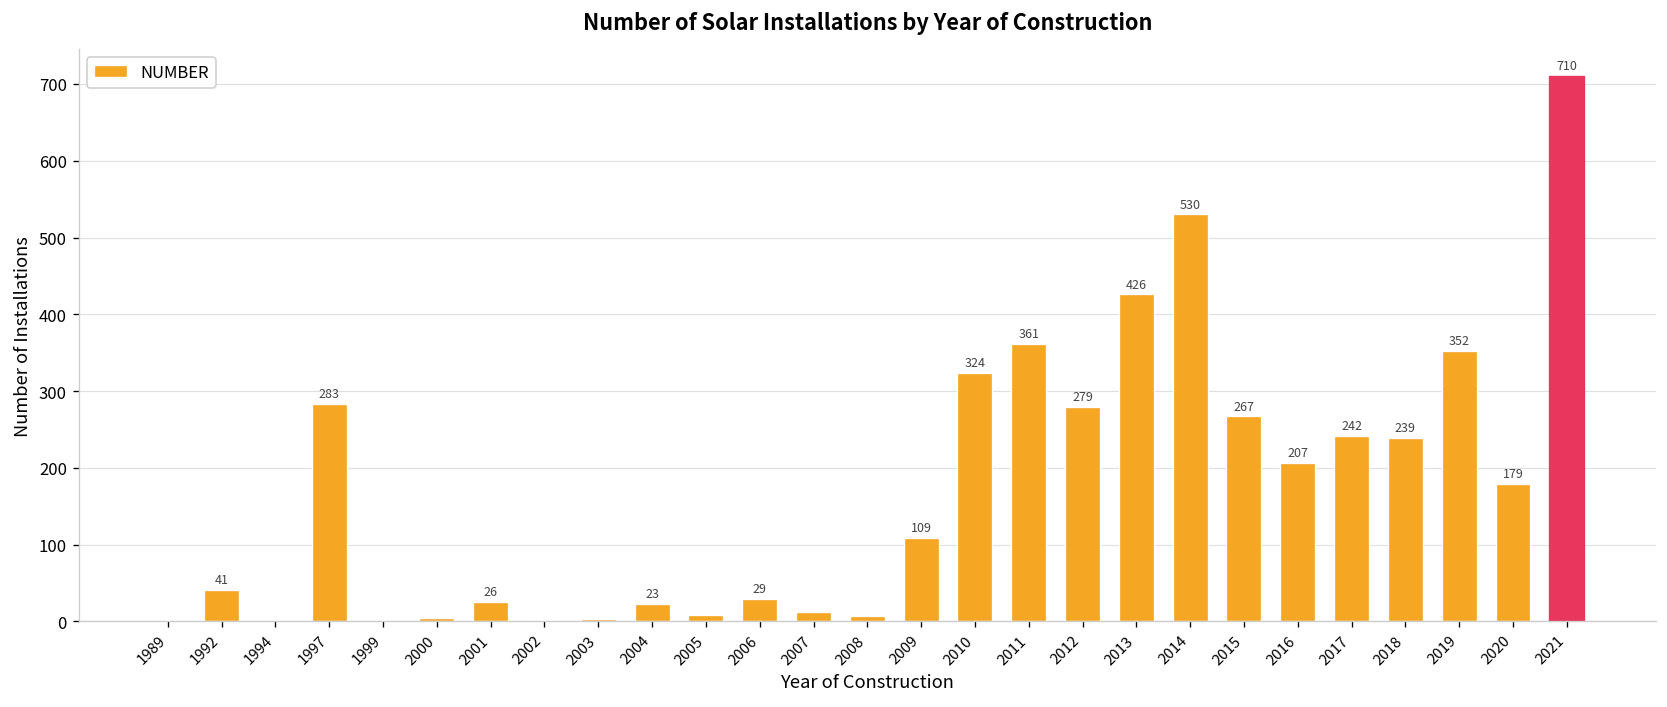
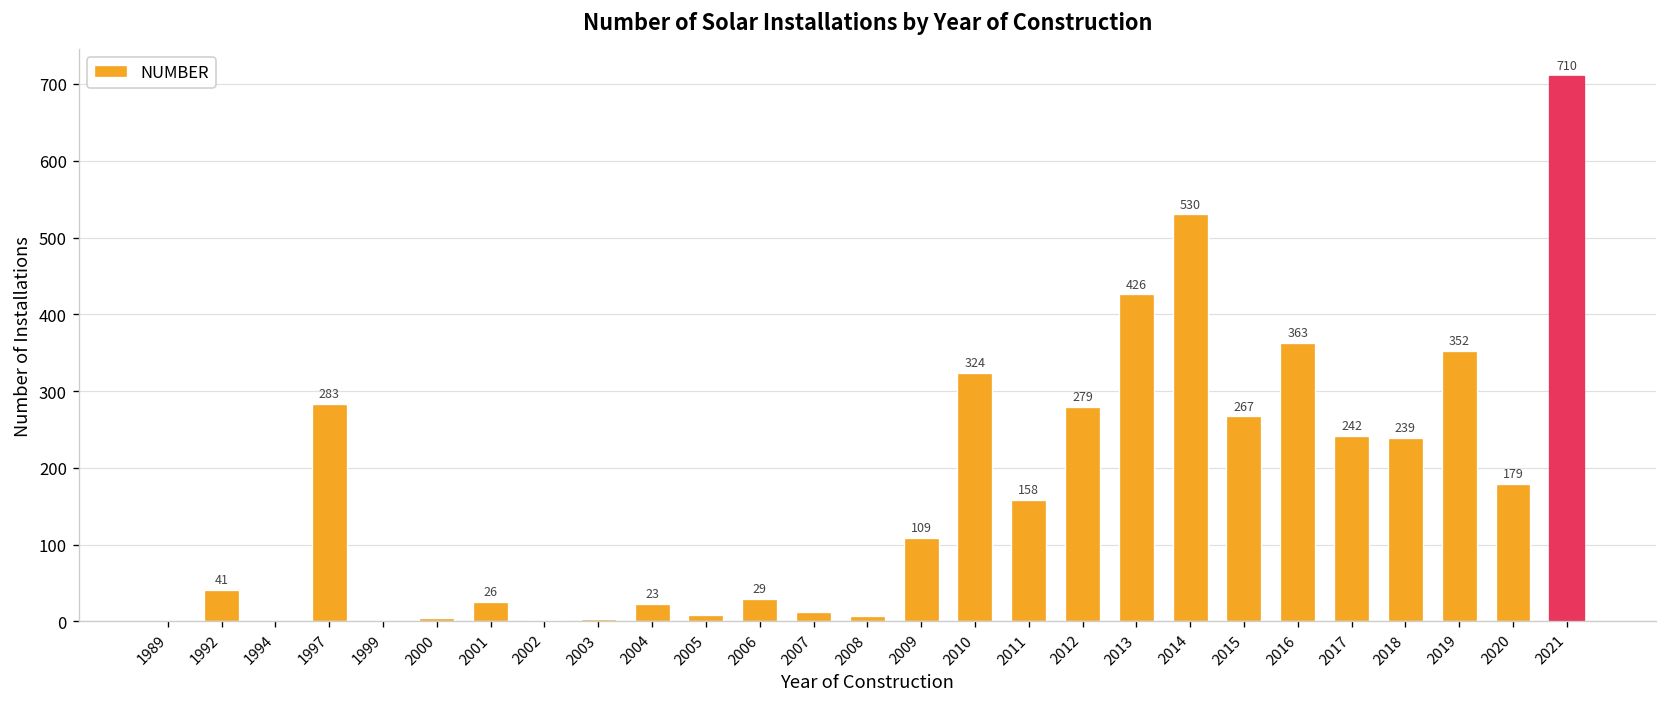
2011: 361 -> 158
2016: 207 -> 363
